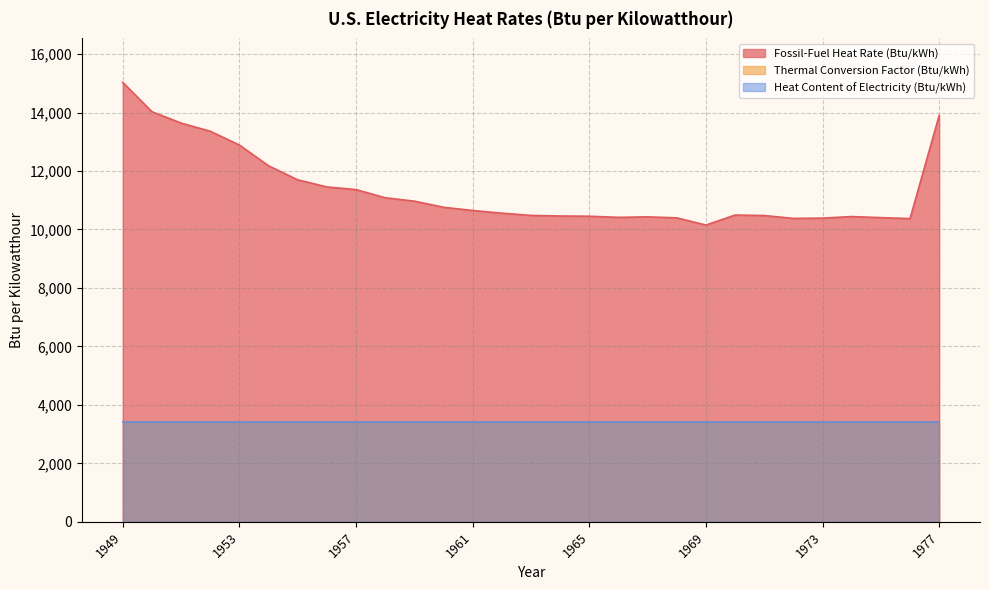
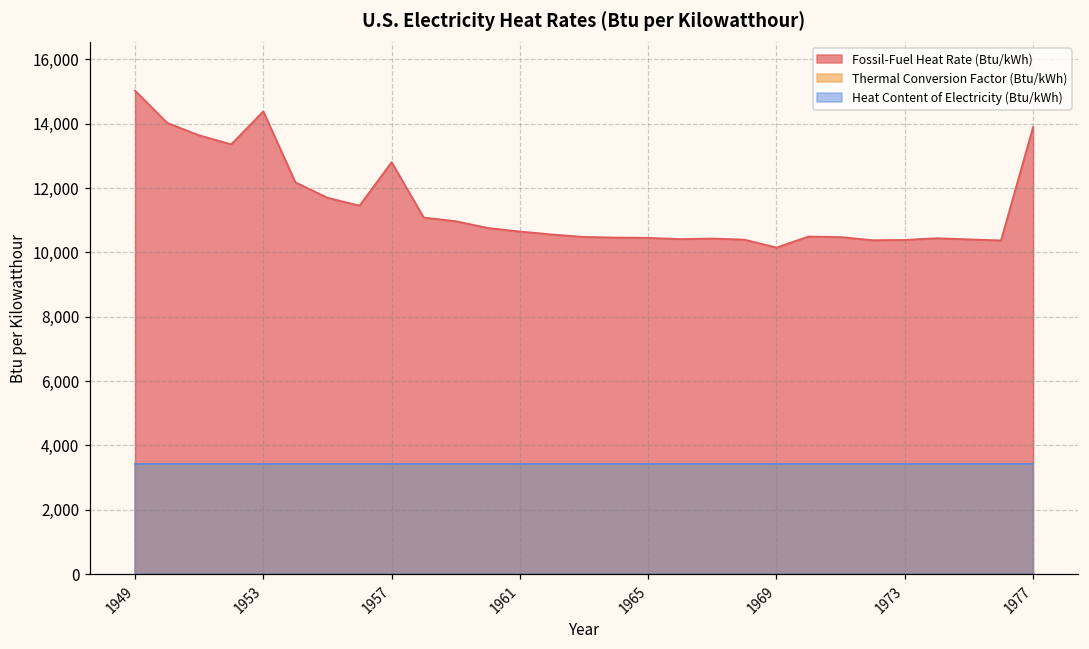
Fossil-Fuel Heat Rate (Btu/kWh), 1953: 12,900 -> 14,400
Fossil-Fuel Heat Rate (Btu/kWh), 1957: 11,400 -> 12,800
